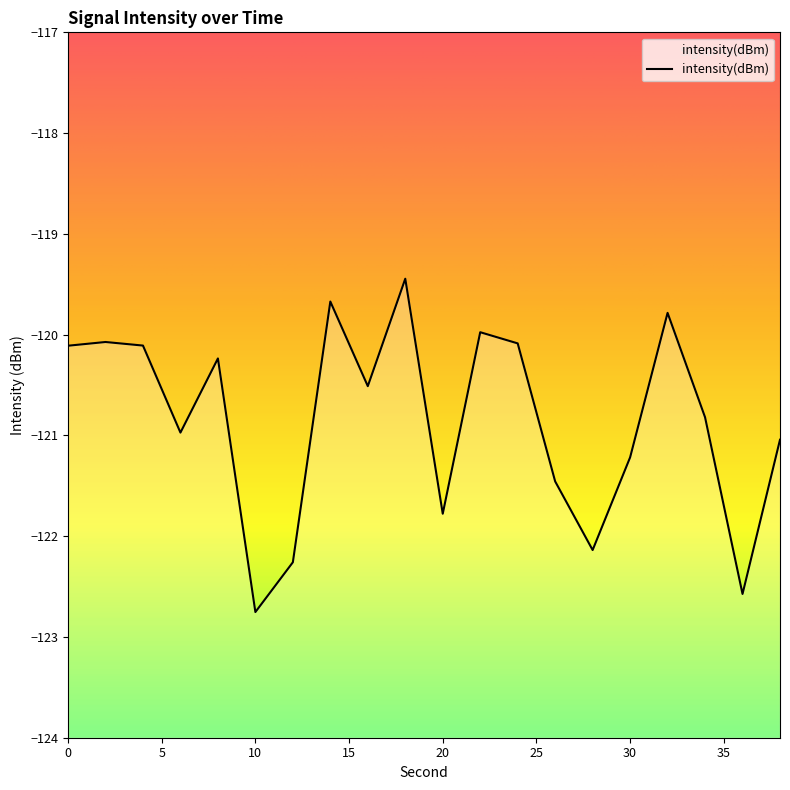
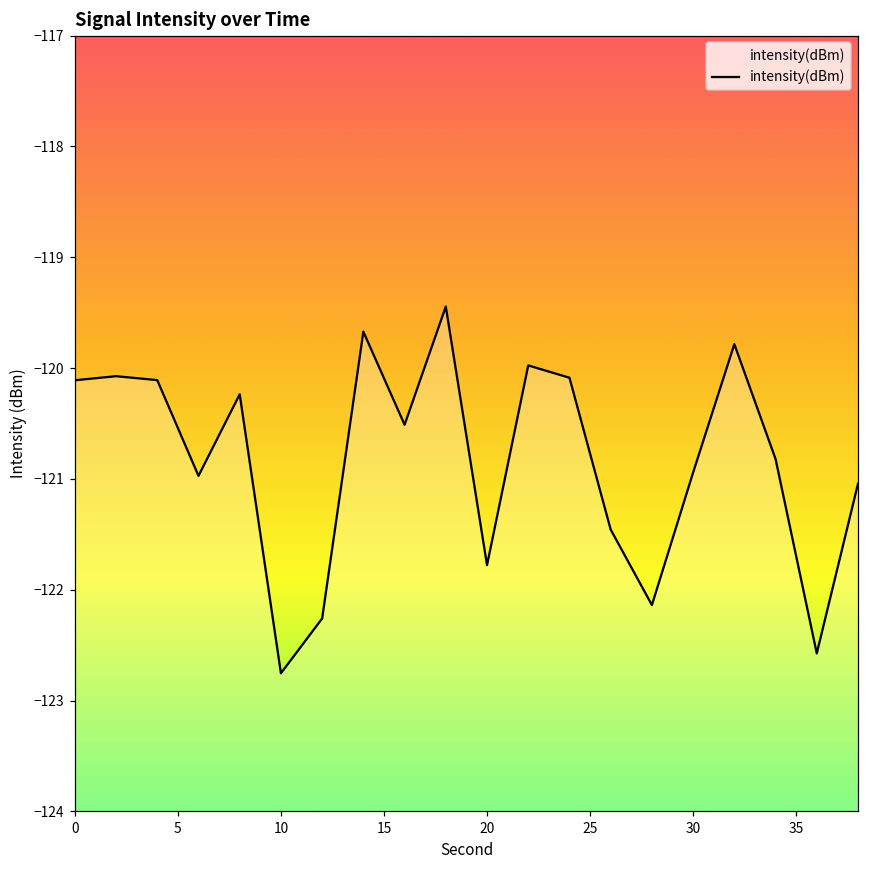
30: -121.22 -> -120.94
